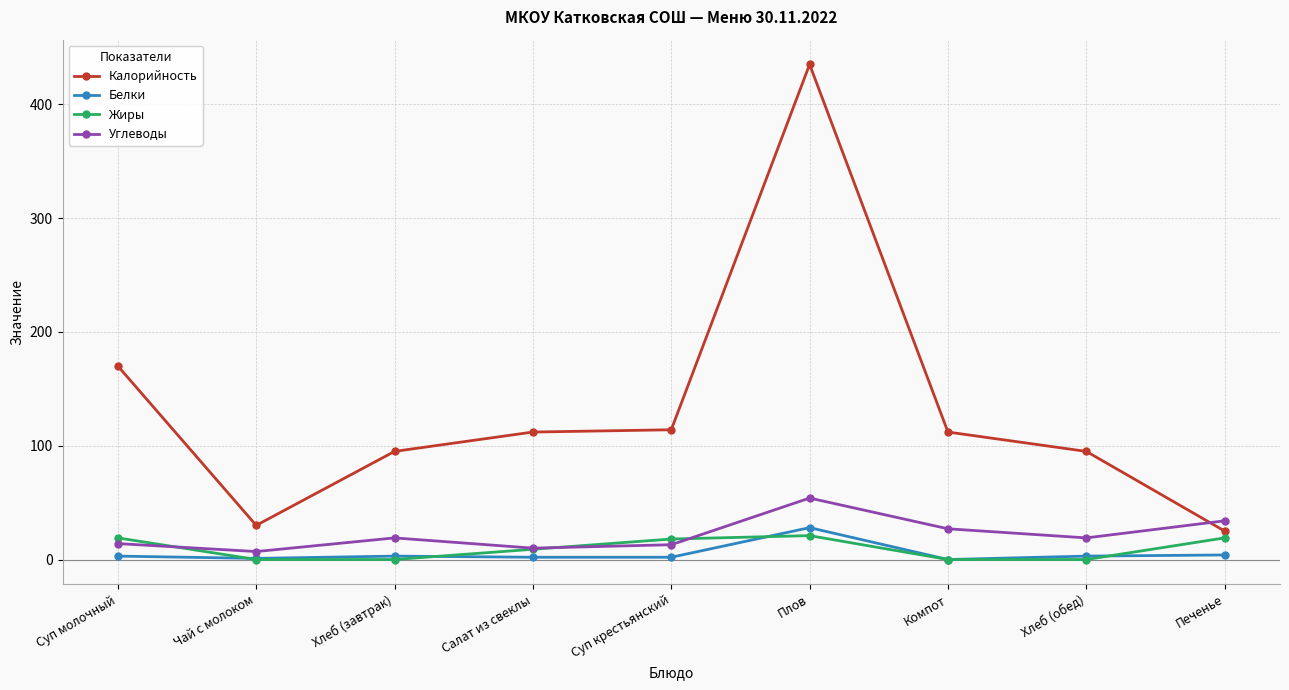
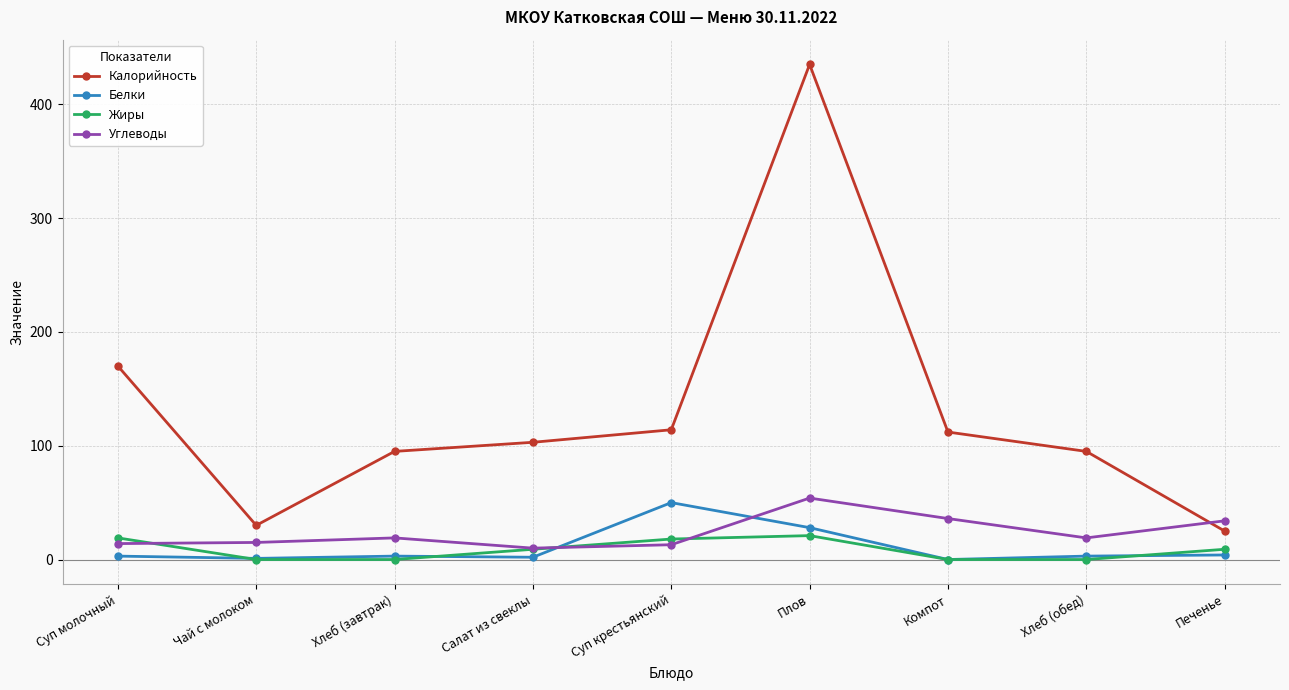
Углеводы, Чай с молоком: 7 -> 15
Калорийность, Салат из свеклы: 112 -> 103
Белки, Суп крестьянский: 2 -> 50
Углеводы, Компот: 27 -> 36
Жиры, Печенье: 19 -> 9
